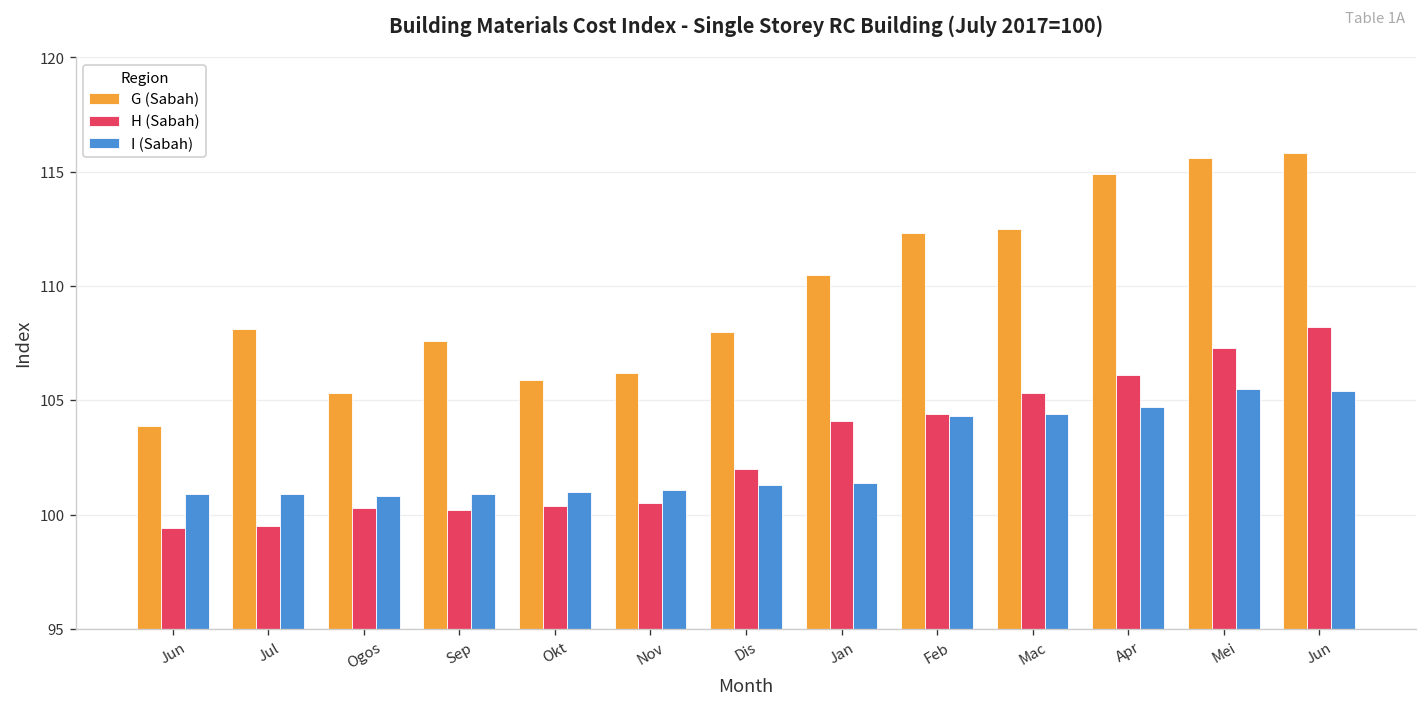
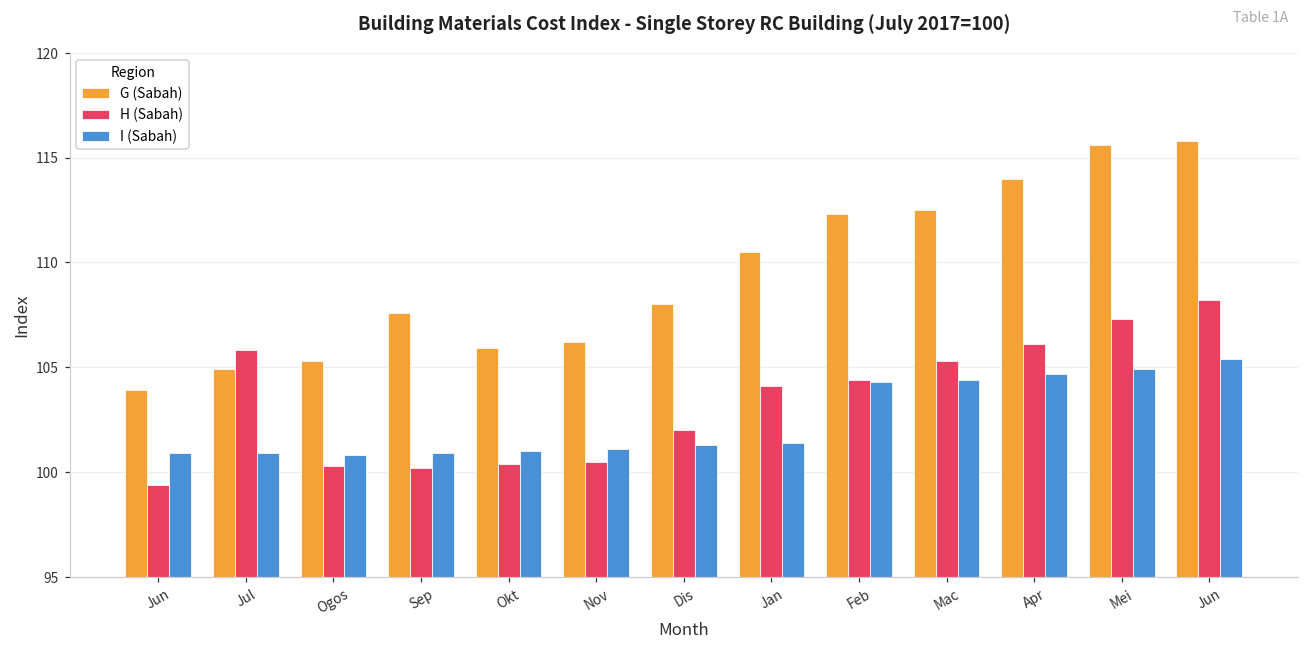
G (Sabah), Jul: 108.1 -> 104.9
H (Sabah), Jul: 99.5 -> 105.8
G (Sabah), Apr: 114.9 -> 114.0
I (Sabah), Mei: 105.5 -> 104.9
